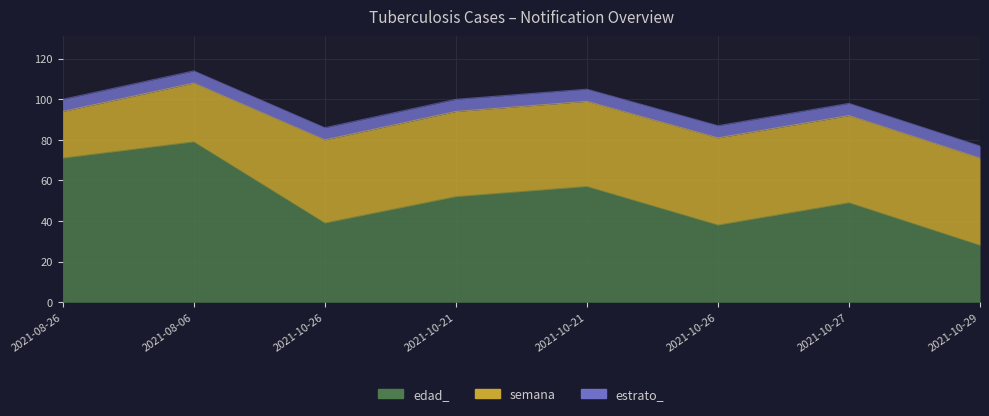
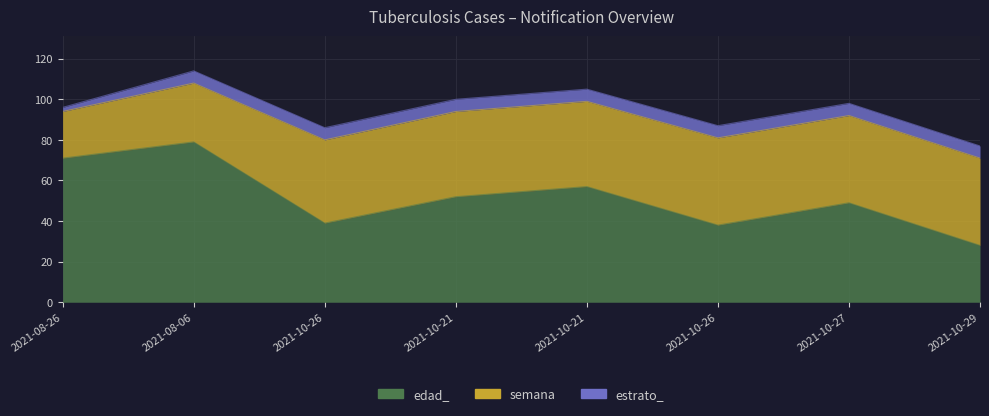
estrato_, 2021-08-26: 6 -> 2
